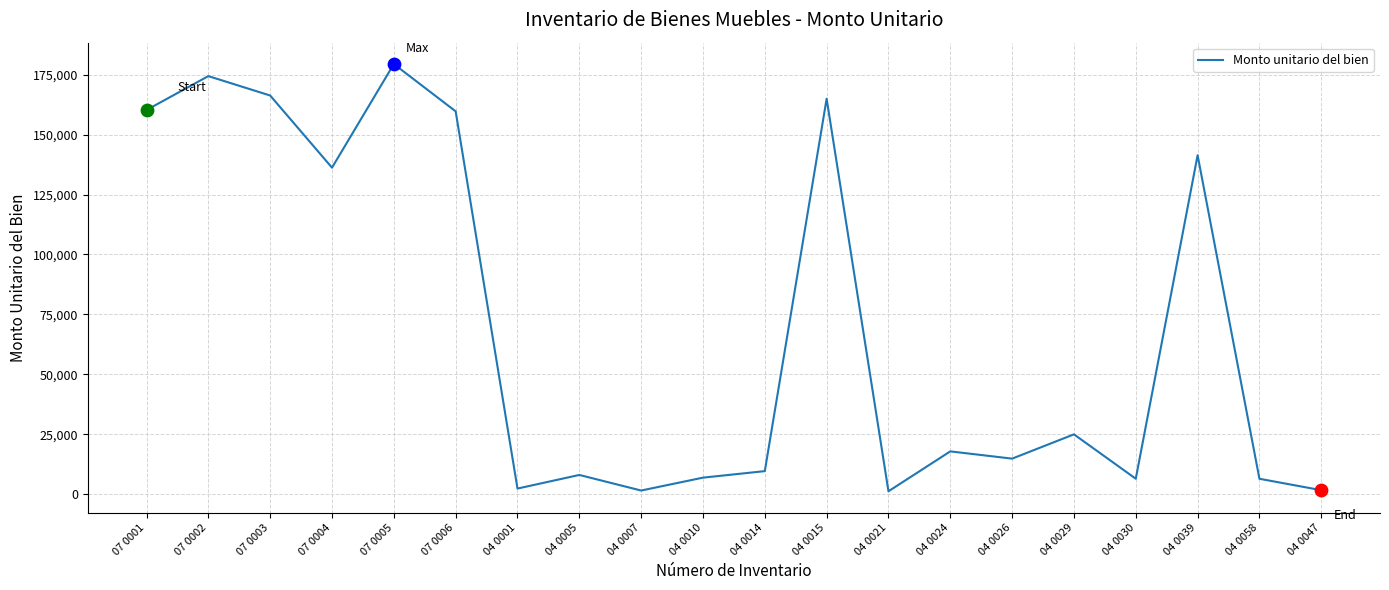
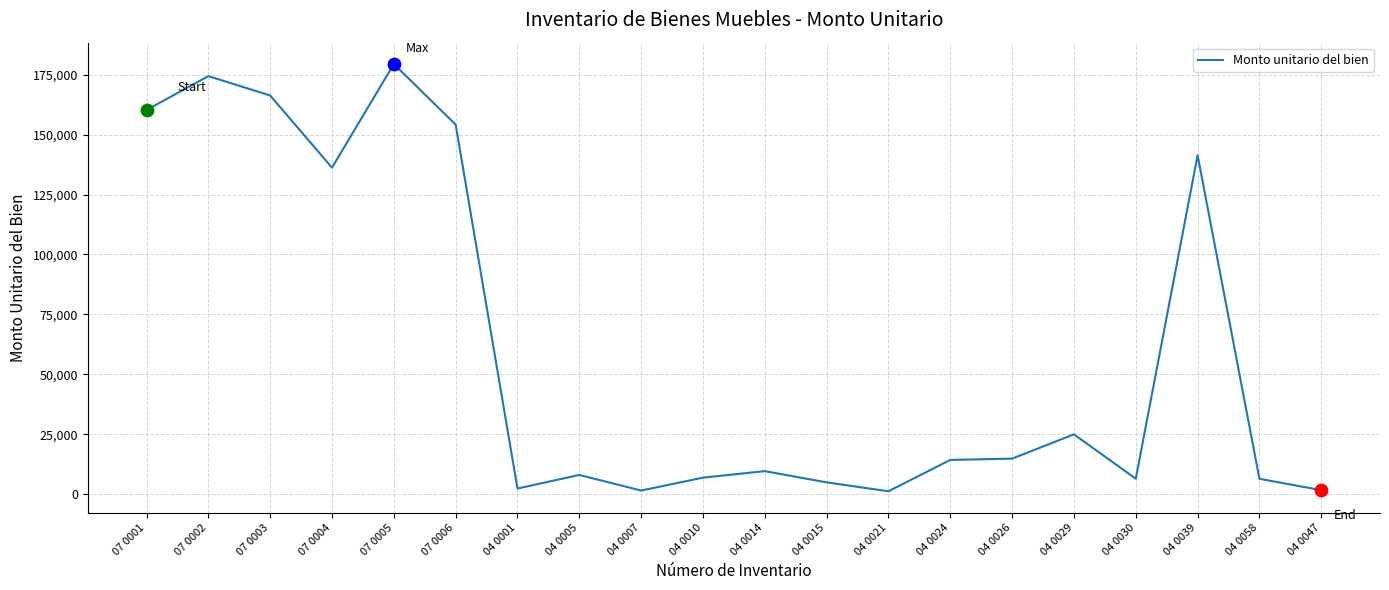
Monto unitario del bien, 07 0006: 160,000 -> 154,000
Monto unitario del bien, 04 0015: 165,000 -> 5,000
Monto unitario del bien, 04 0024: 18,000 -> 14,000
